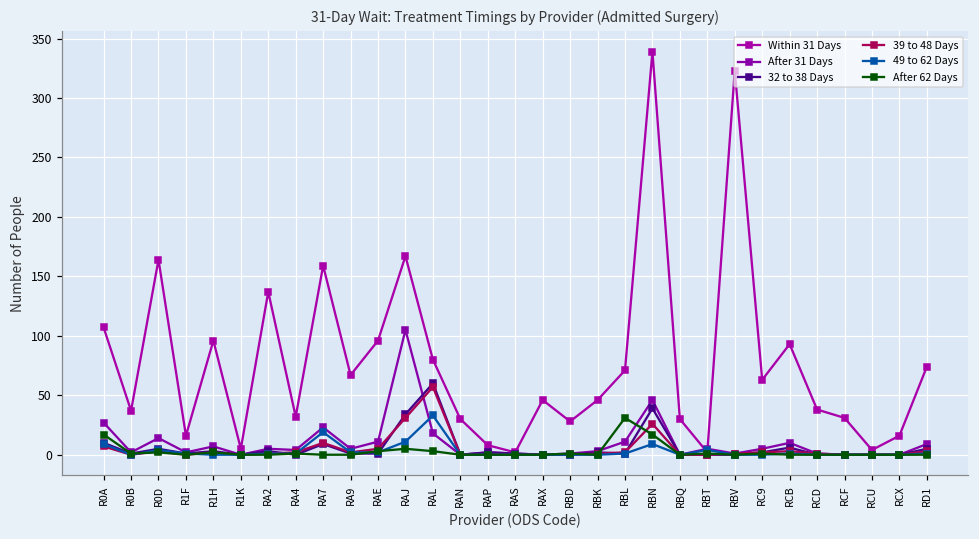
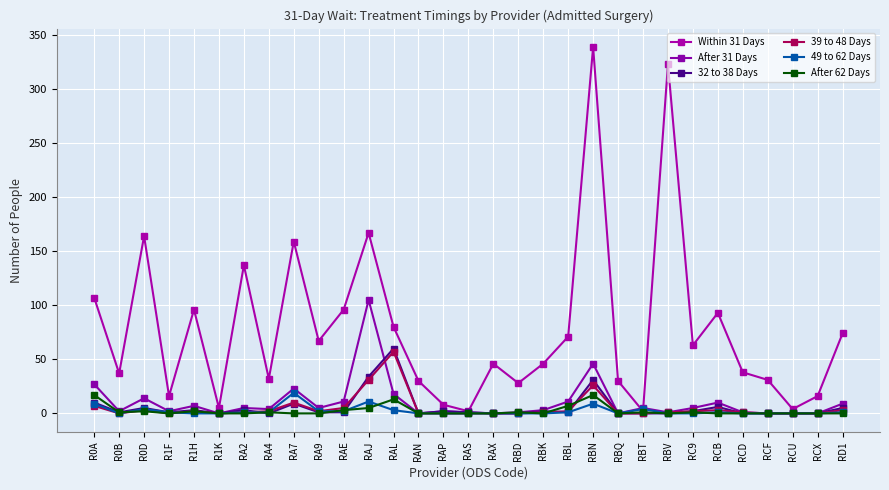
49 to 62 Days, RAL: 33 -> 3
After 62 Days, RAL: 3 -> 13
After 62 Days, RBL: 31 -> 7
32 to 38 Days, RBN: 39 -> 31
